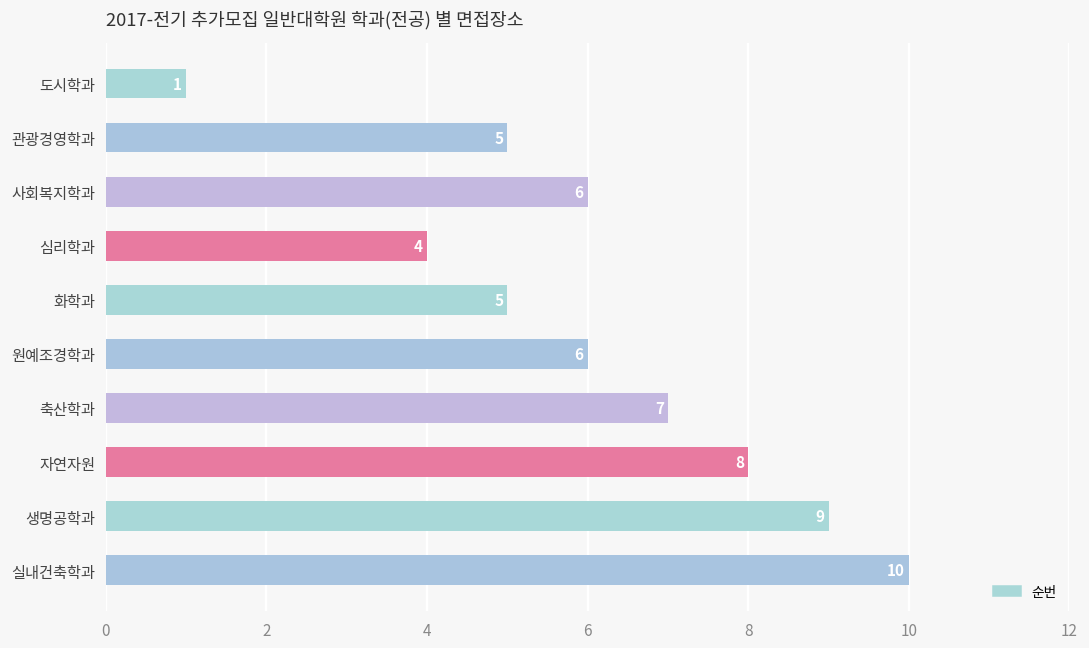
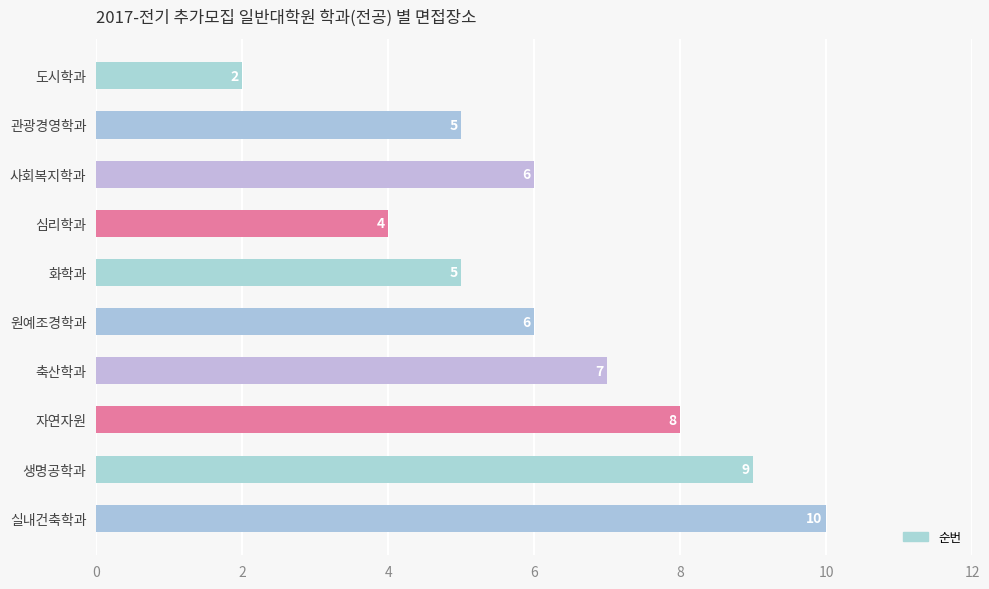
도시학과: 1 -> 2
